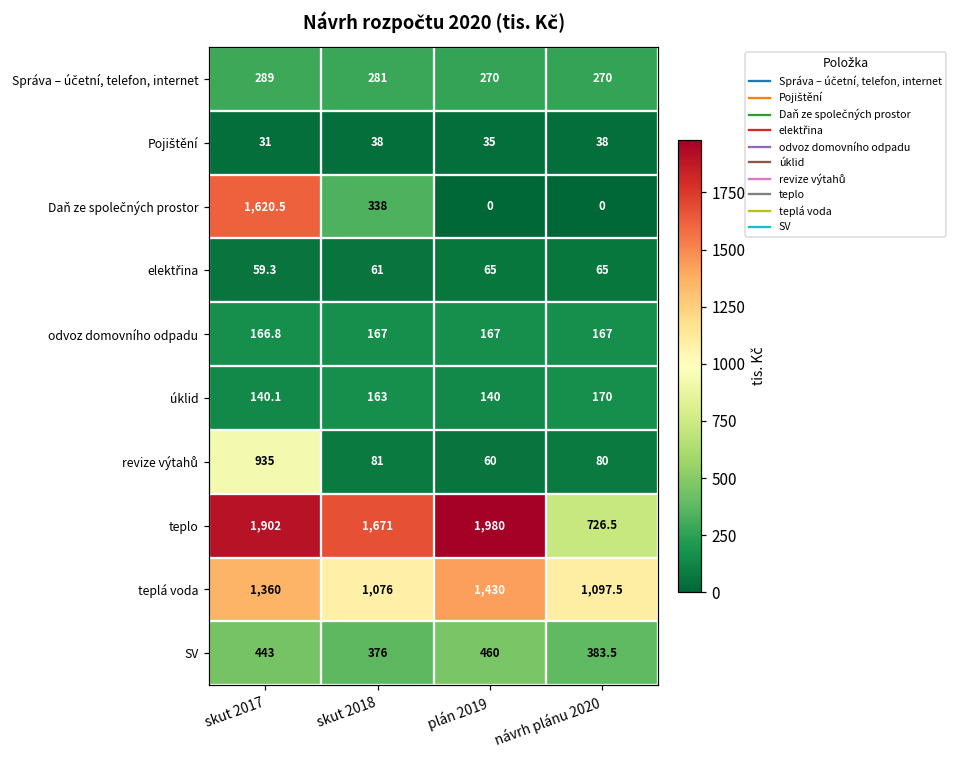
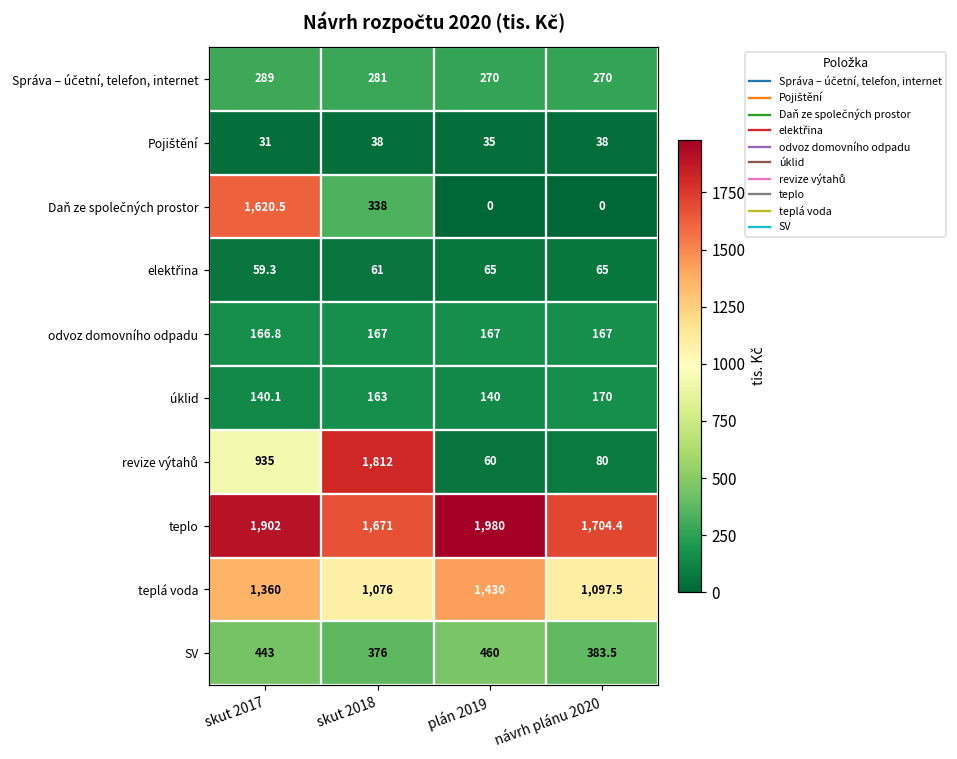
revize výtahů, skut 2018: 81 -> 1,812
teplo, návrh plánu 2020: 726.5 -> 1,704.4
